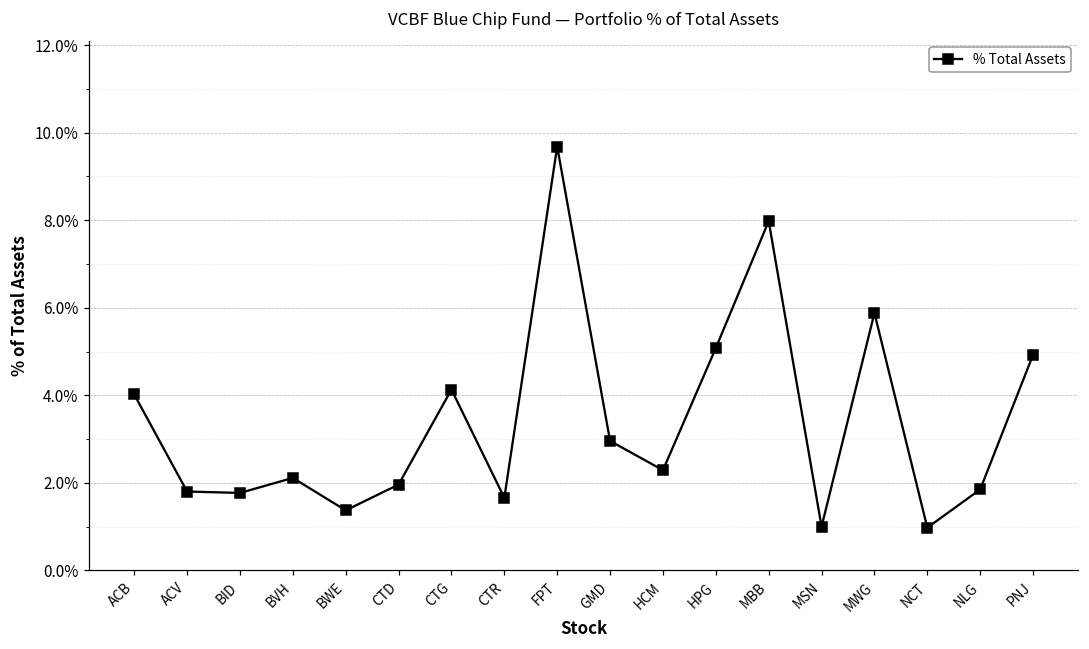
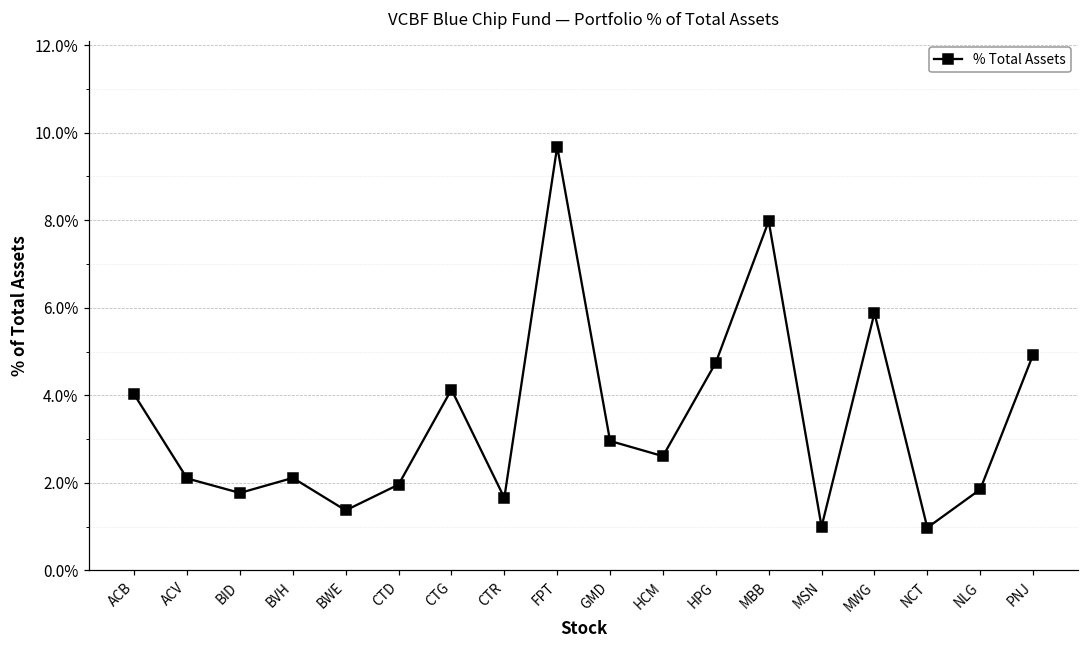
ACV: 1.8% -> 2.1%
HCM: 2.3% -> 2.6%
HPG: 5.1% -> 4.7%
